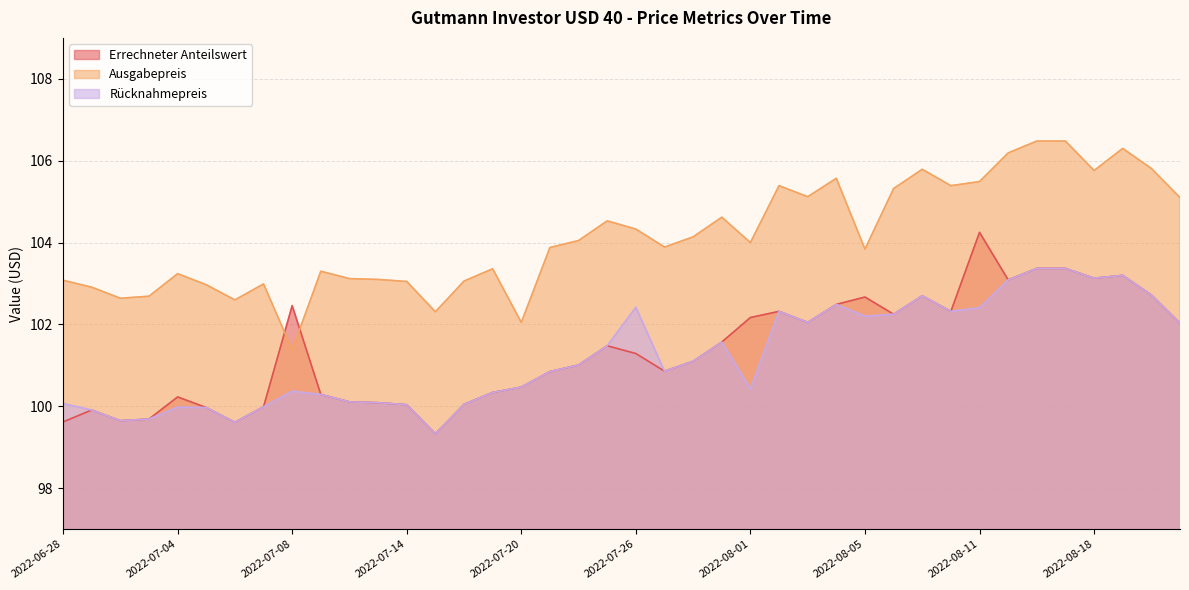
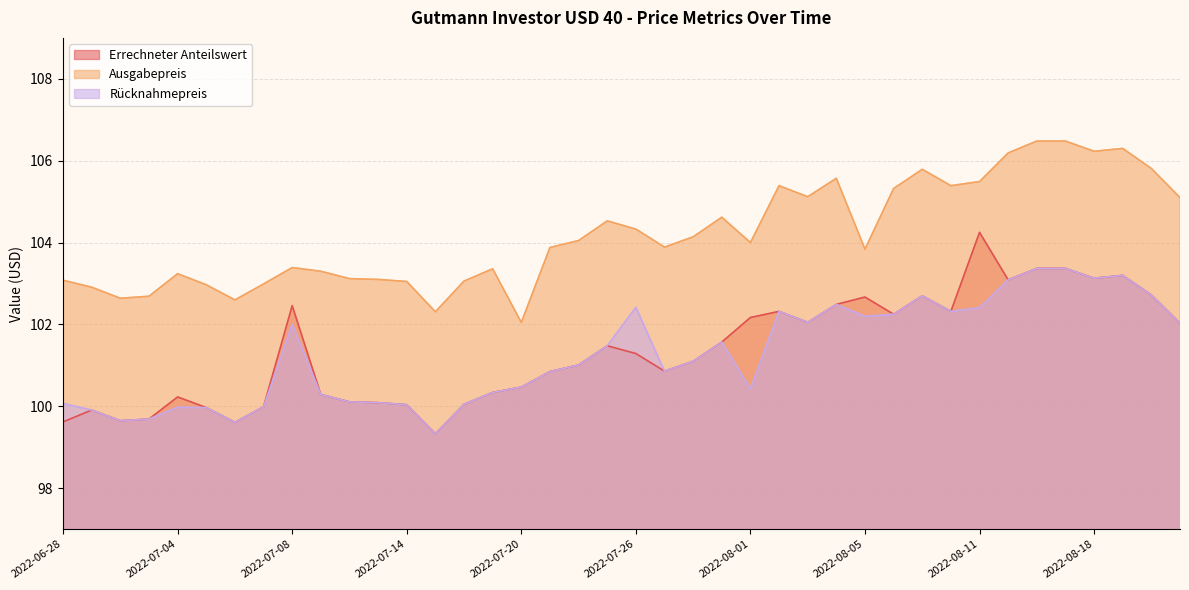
Ausgabepreis, 2022-07-08: 101.4 -> 103.4
Rücknahmepreis, 2022-07-08: 100.4 -> 102.0
Ausgabepreis, 2022-08-18: 105.8 -> 106.2
